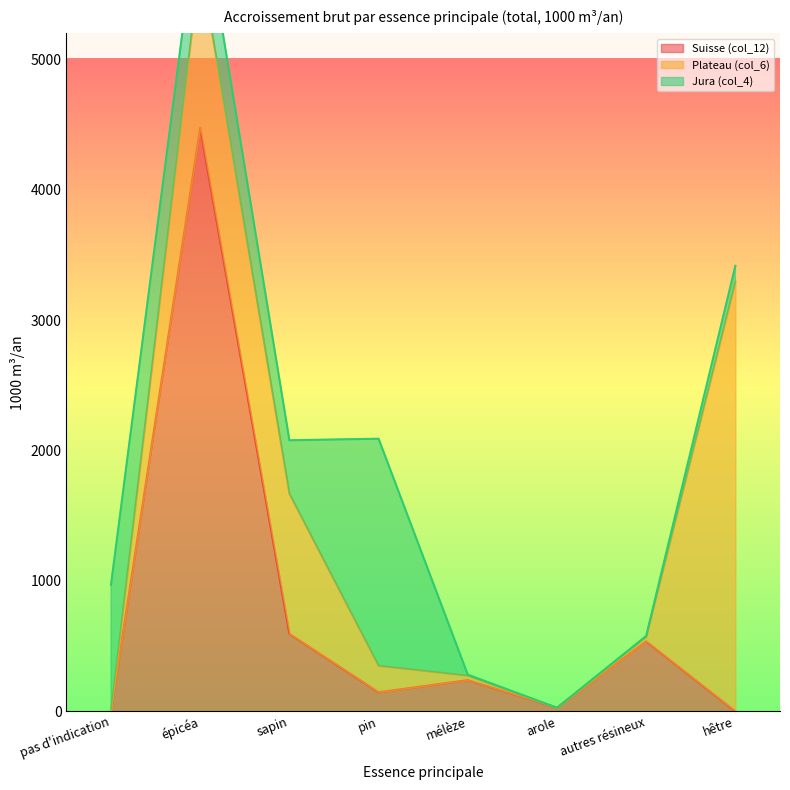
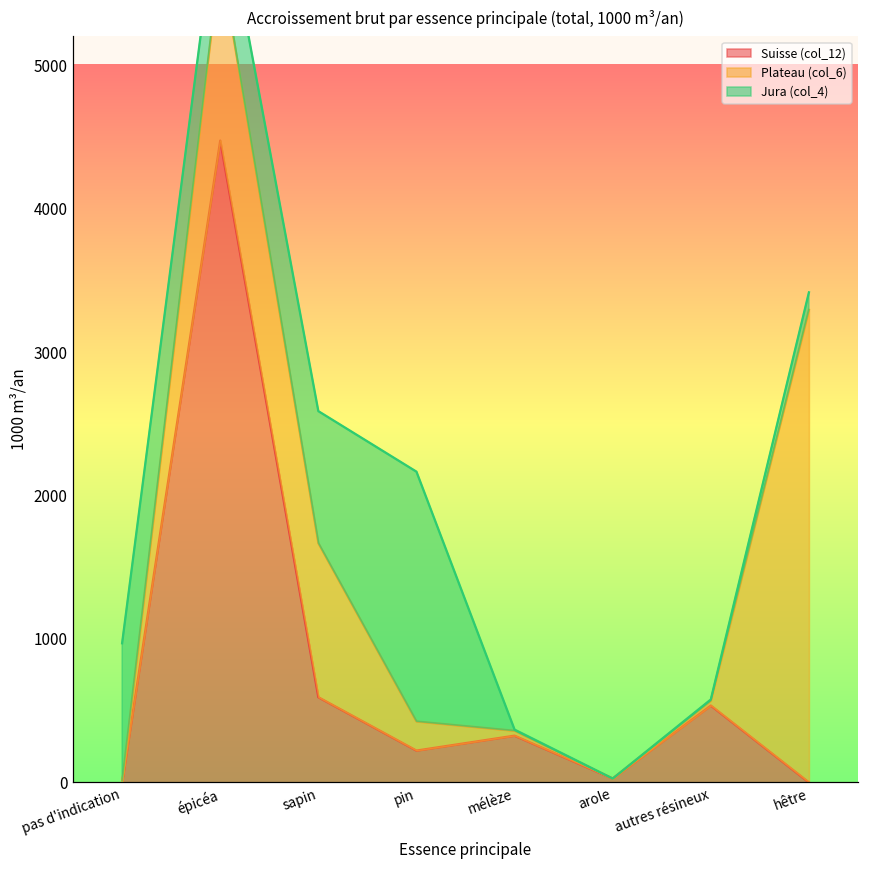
Jura (col_4), sapin: 410 -> 920
Suisse (col_12), pin: 150 -> 220
Suisse (col_12), mélèze: 240 -> 330
